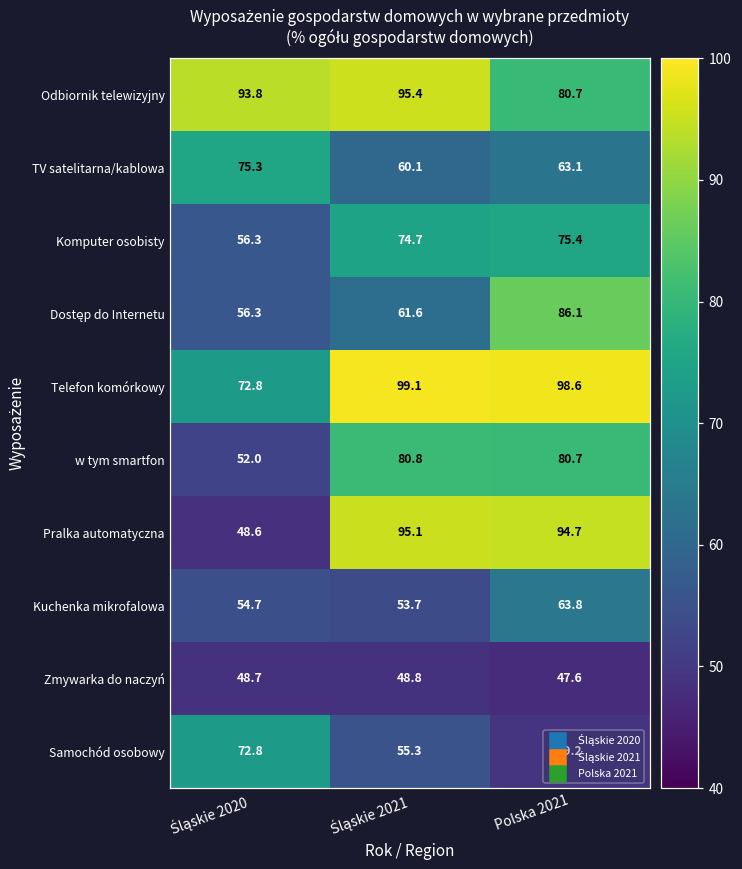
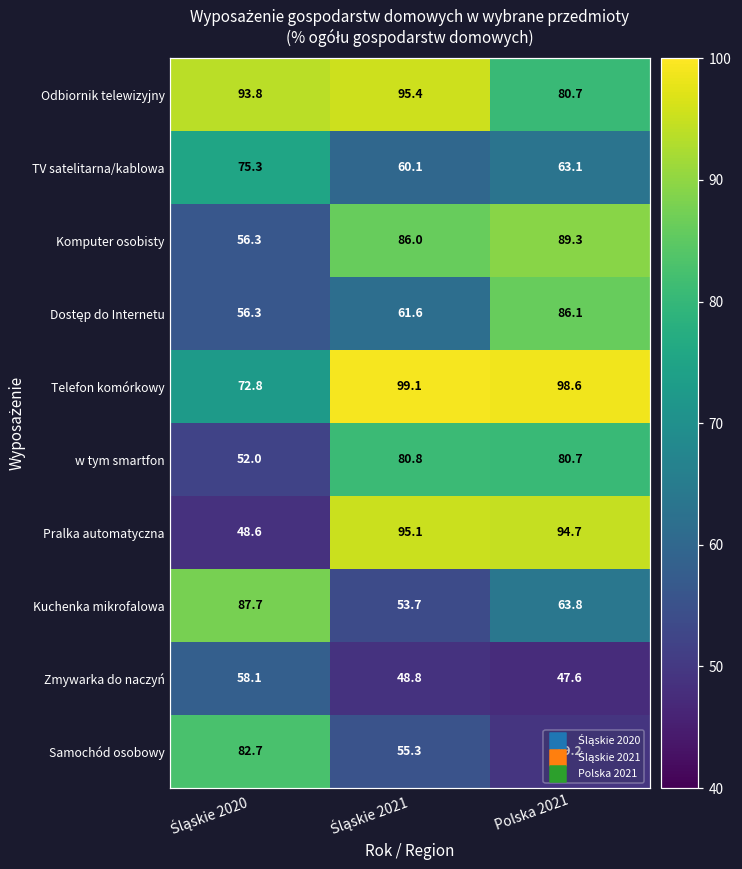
Komputer osobisty, Śląskie 2021: 74.7 -> 86.0
Komputer osobisty, Polska 2021: 75.4 -> 89.3
Kuchenka mikrofalowa, Śląskie 2020: 54.7 -> 87.7
Zmywarka do naczyń, Śląskie 2020: 48.7 -> 58.1
Samochód osobowy, Śląskie 2020: 72.8 -> 82.7
